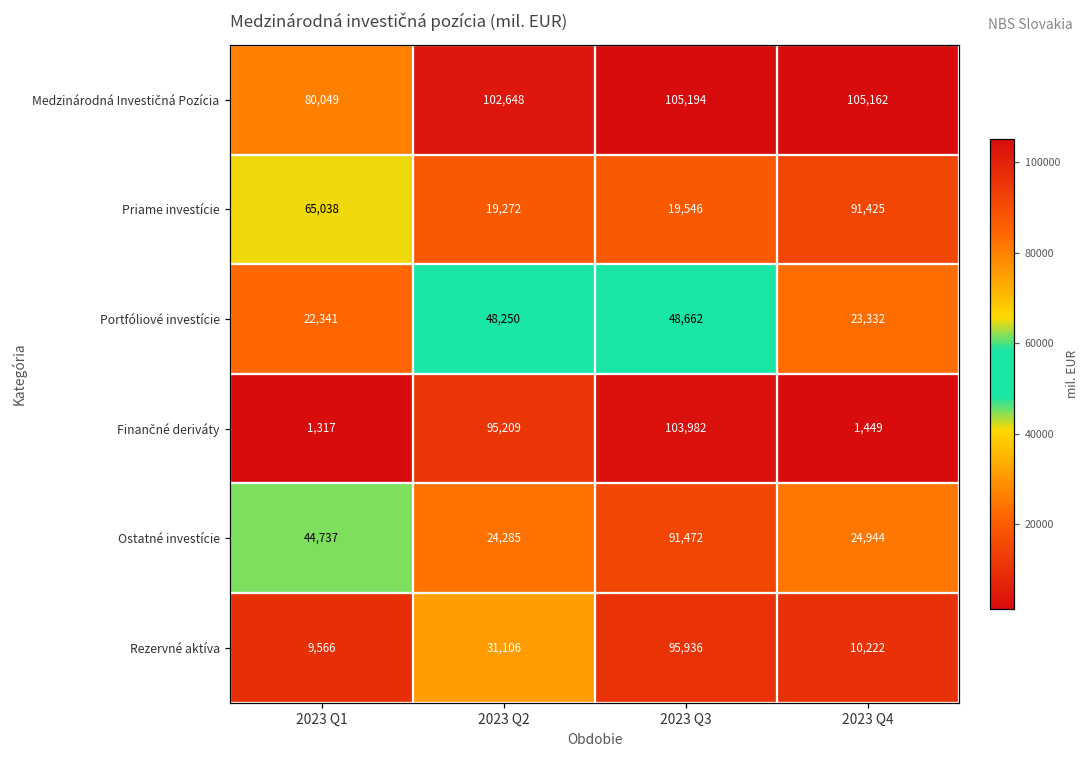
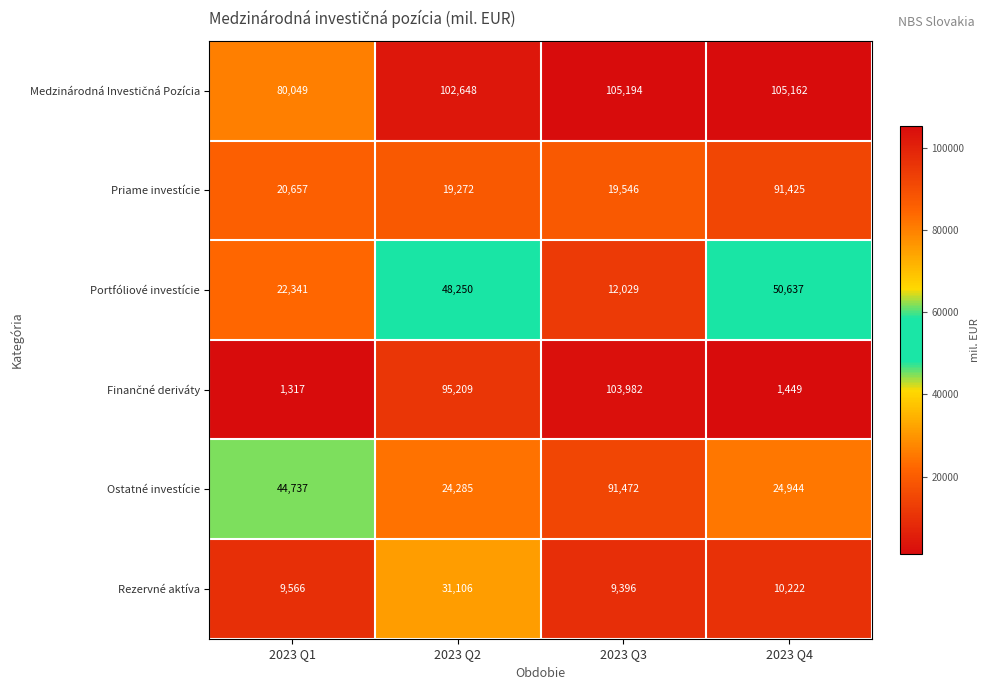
Priame investície, 2023 Q1: 65,038 -> 20,657
Portfóliové investície, 2023 Q3: 48,662 -> 12,029
Portfóliové investície, 2023 Q4: 23,332 -> 50,637
Rezervné aktíva, 2023 Q3: 95,936 -> 9,396
